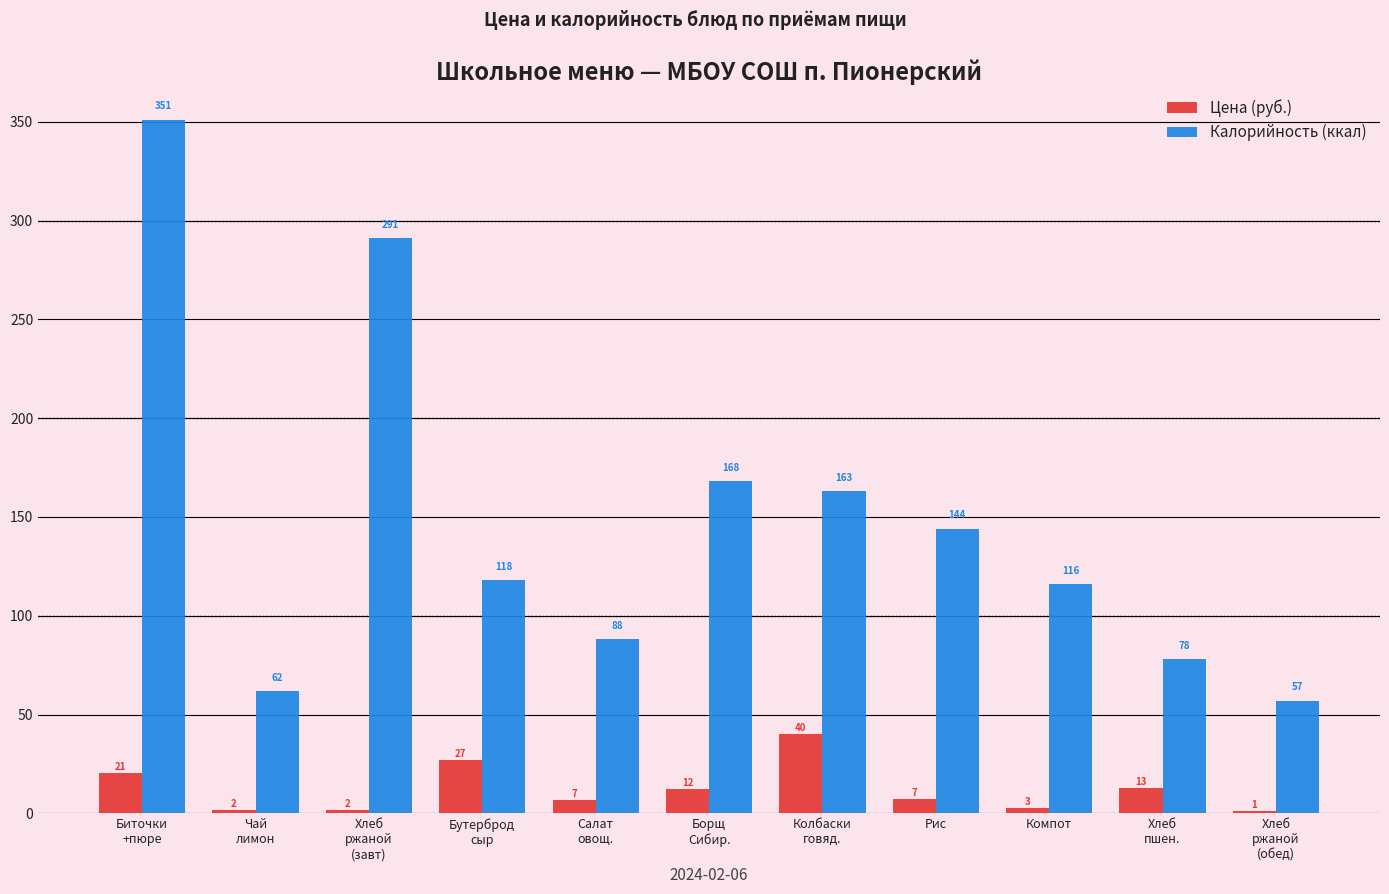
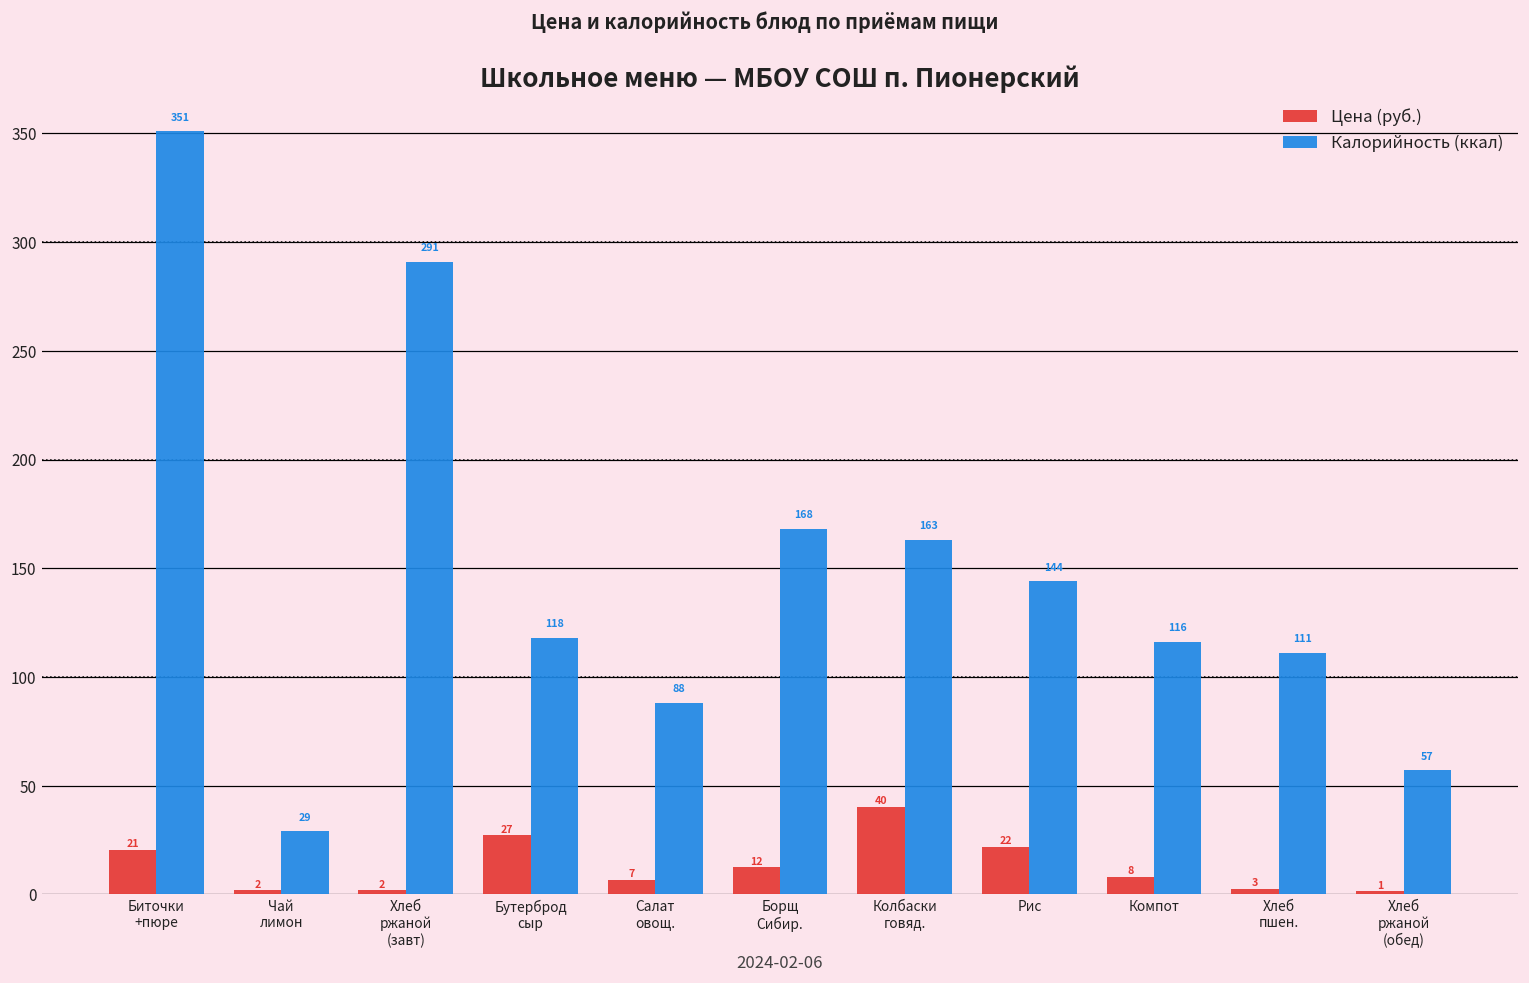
Калорийность (ккал), Чай лимон: 62 -> 29
Цена (руб.), Рис: 7 -> 22
Цена (руб.), Компот: 3 -> 8
Цена (руб.), Хлеб пшен.: 13 -> 3
Калорийность (ккал), Хлеб пшен.: 78 -> 111
